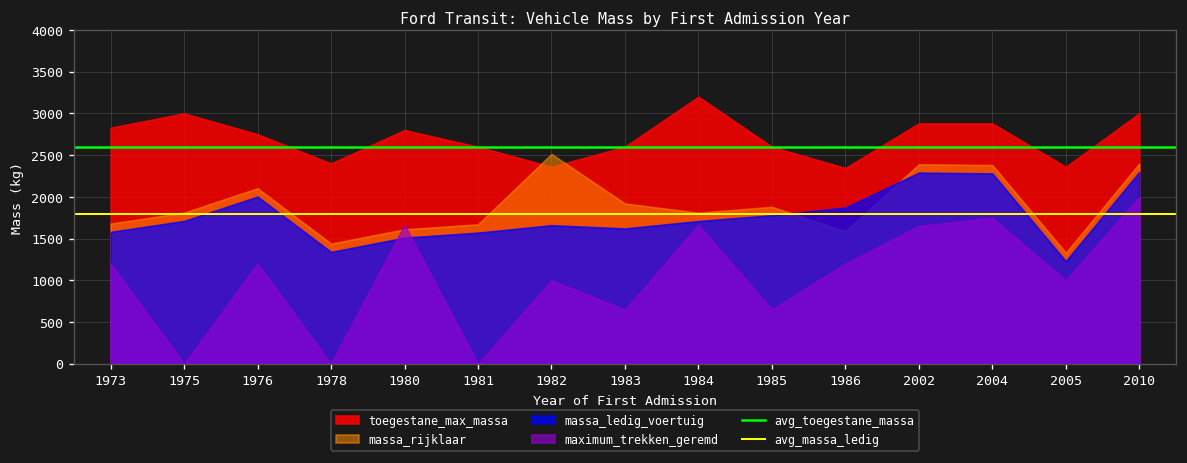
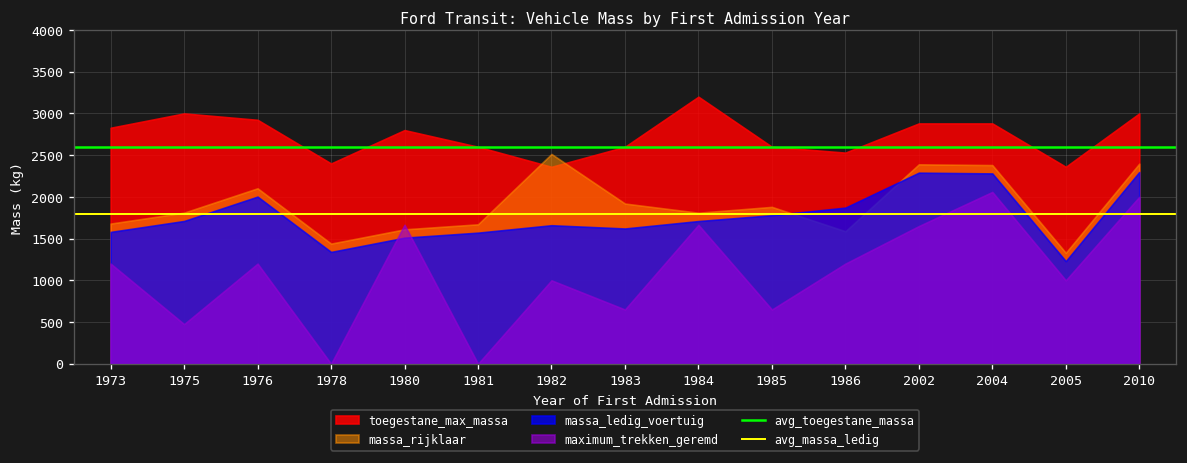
maximum_trekken_geremd, 1975: 0 -> 500
toegestane_max_massa, 1976: 2800 -> 2900
toegestane_max_massa, 1986: 2300 -> 2500
maximum_trekken_geremd, 2004: 1800 -> 2100
